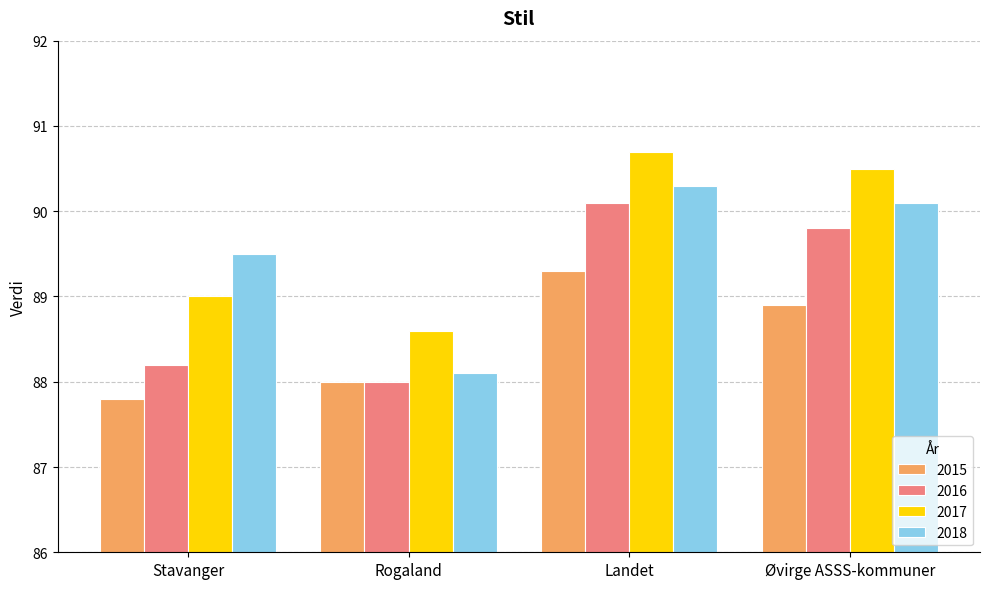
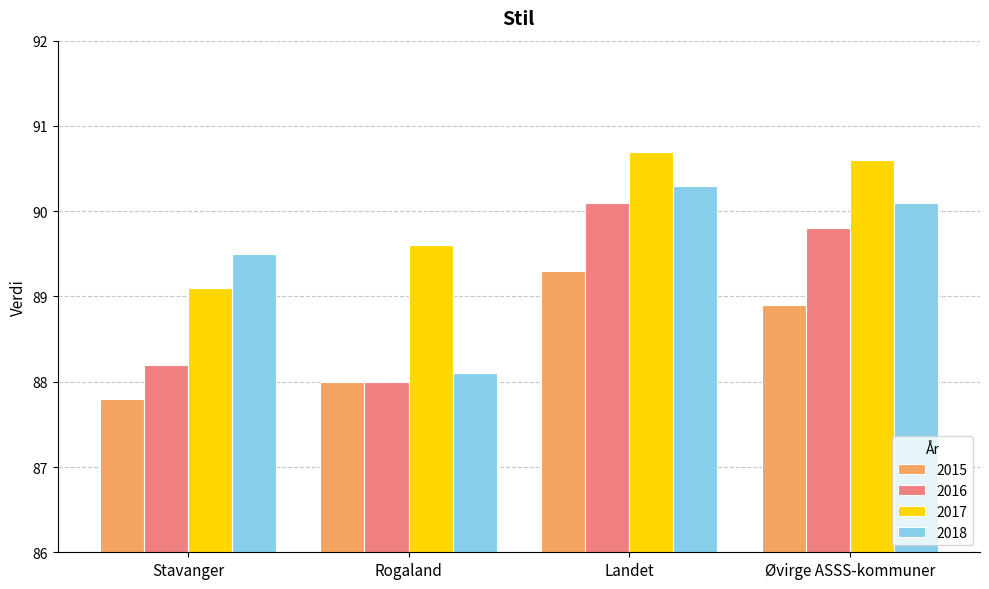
2017, Stavanger: 89.0 -> 89.1
2017, Rogaland: 88.6 -> 89.6
2017, Øvirge ASSS-kommuner: 90.5 -> 90.6
